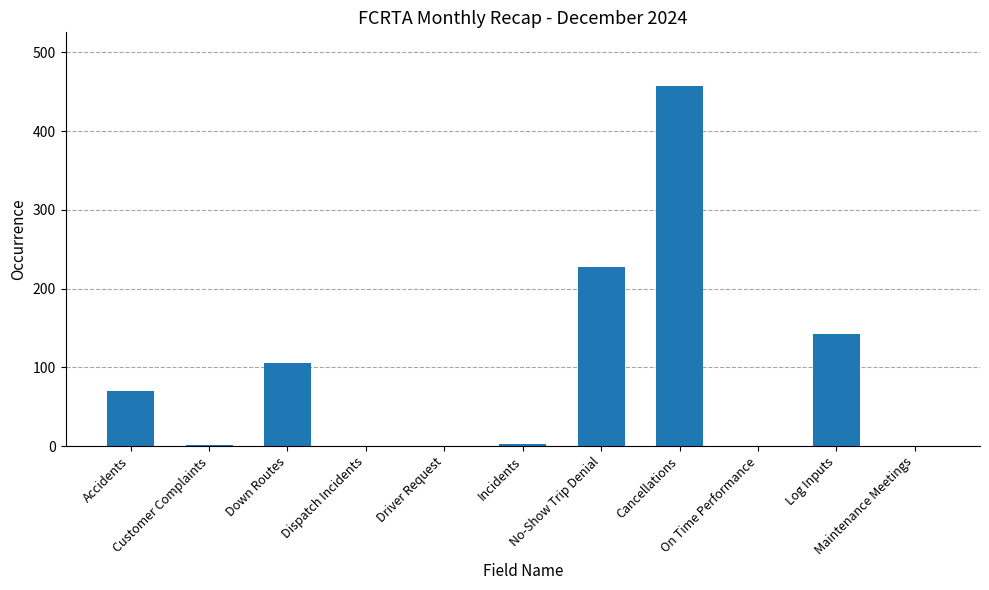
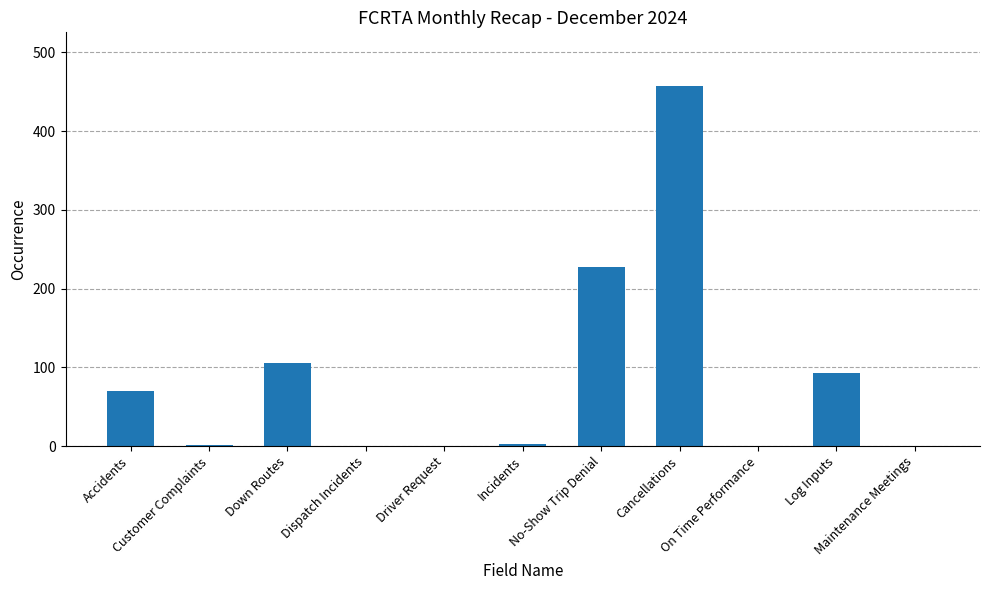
Log Inputs: 140 -> 90
